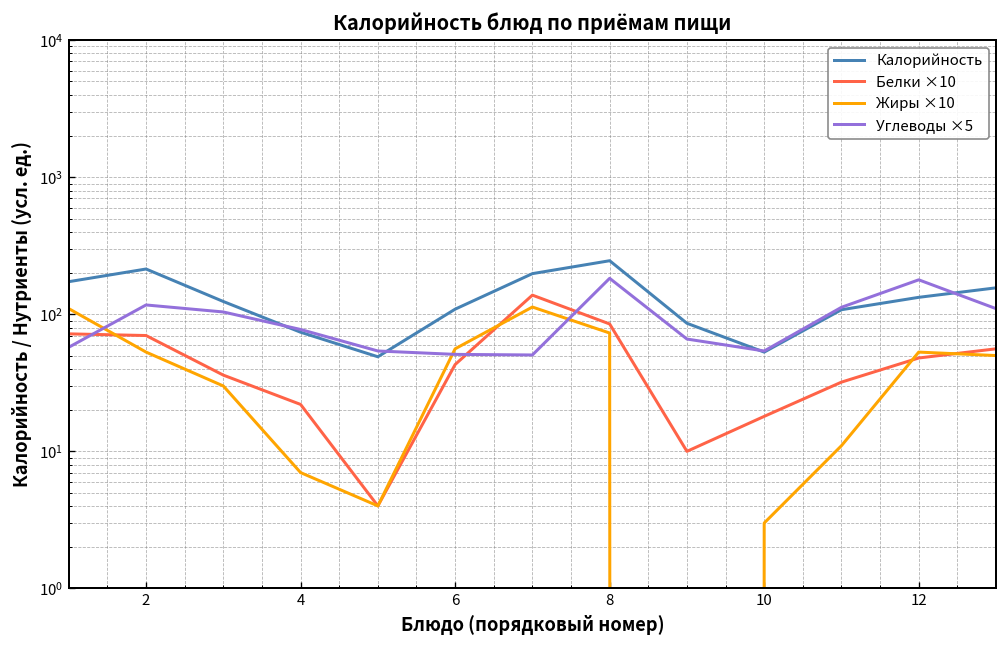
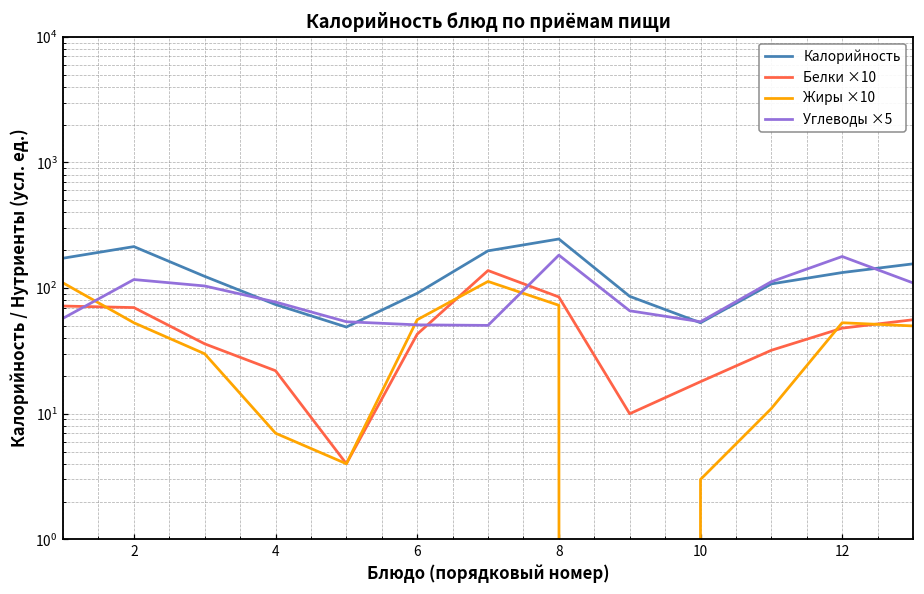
Калорийность, 6: 110 -> 90
